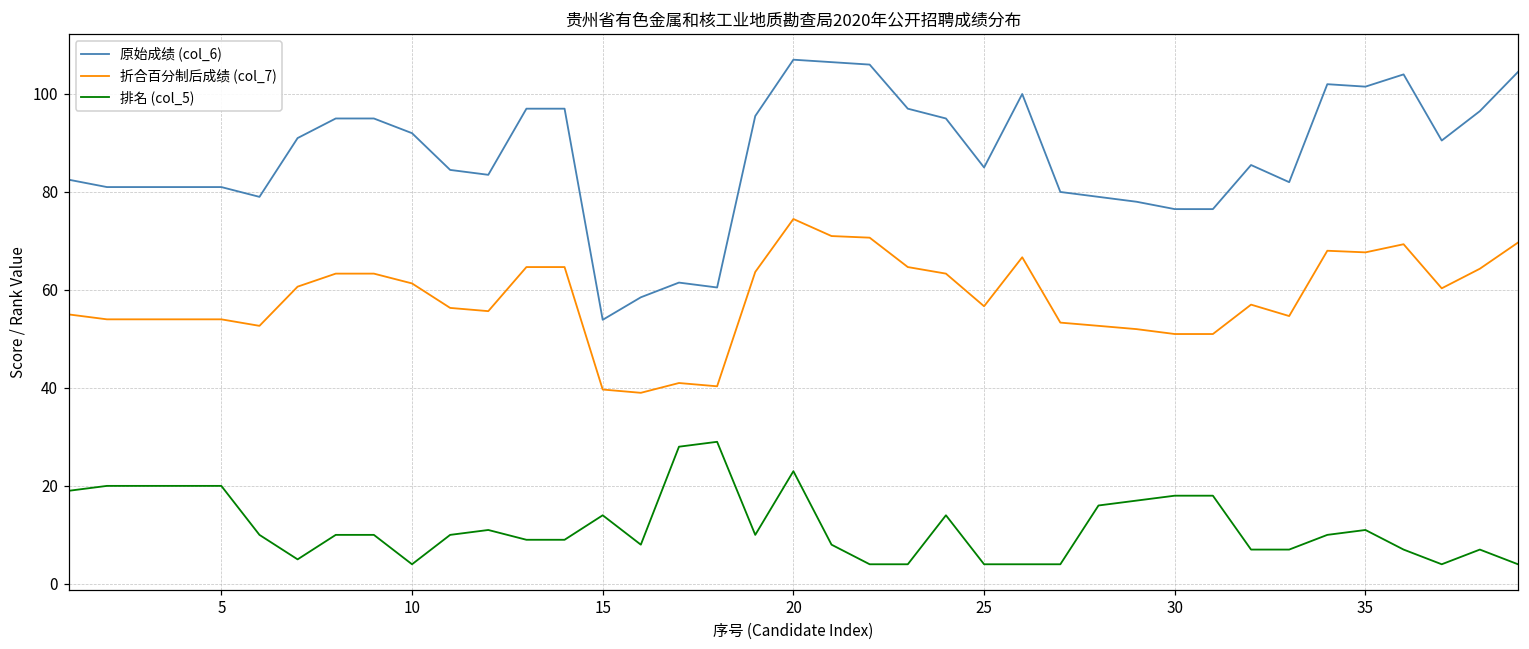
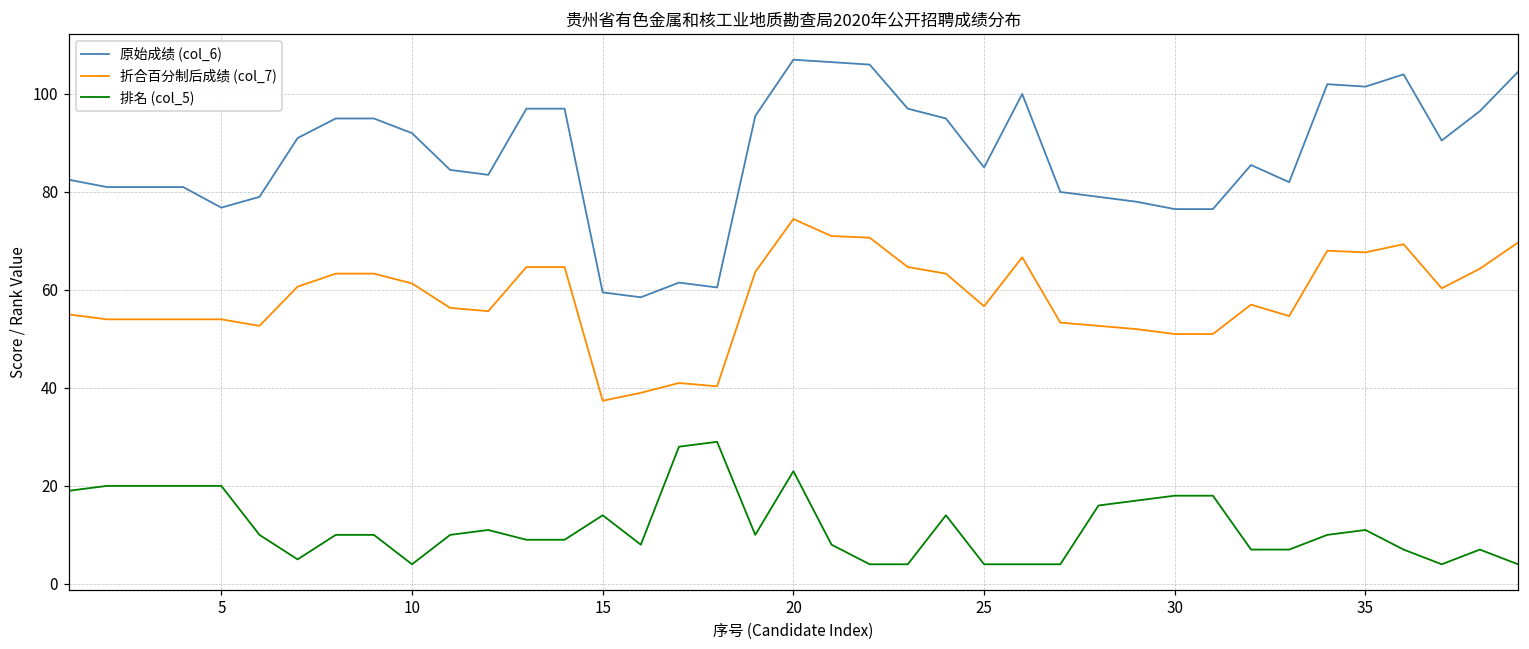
原始成绩 (col_6), 5: 81 -> 77
原始成绩 (col_6), 15: 54 -> 60
折合百分制后成绩 (col_7), 15: 40 -> 37
